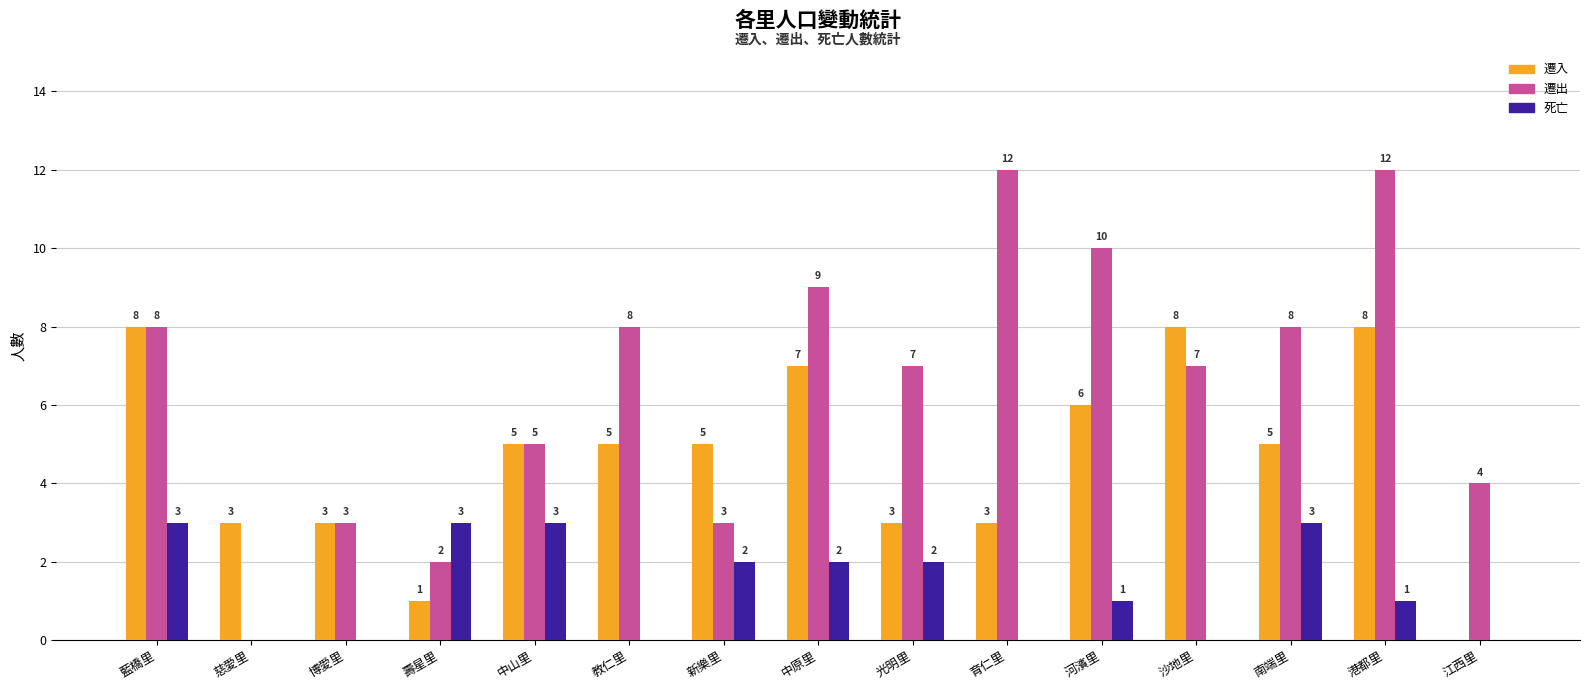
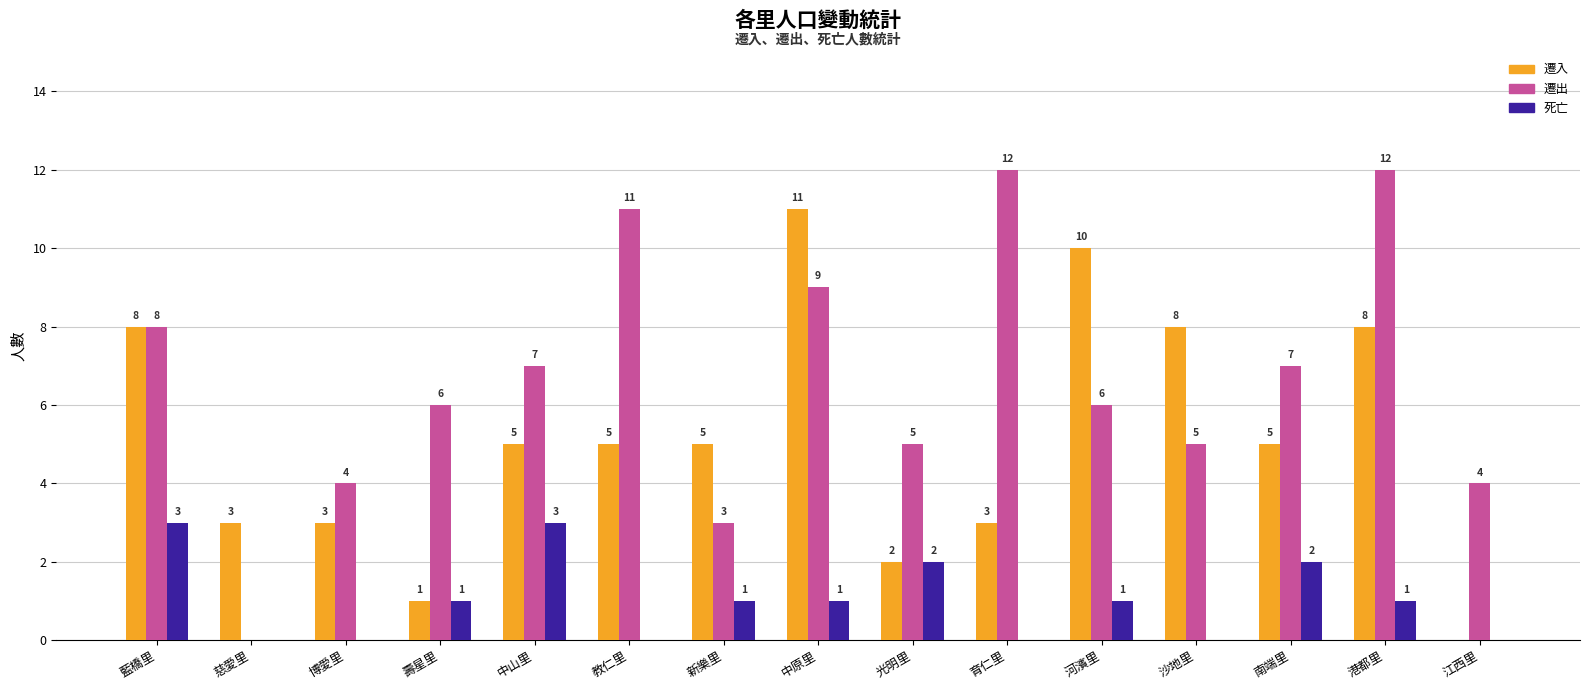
遷出, 博愛里: 3 -> 4
遷出, 壽星里: 2 -> 6
死亡, 壽星里: 3 -> 1
遷出, 中山里: 5 -> 7
遷出, 教仁里: 8 -> 11
死亡, 新樂里: 2 -> 1
遷入, 中原里: 7 -> 11
死亡, 中原里: 2 -> 1
遷入, 光明里: 3 -> 2
遷出, 光明里: 7 -> 5
遷入, 河濱里: 6 -> 10
遷出, 河濱里: 10 -> 6
遷出, 沙地里: 7 -> 5
遷出, 南端里: 8 -> 7
死亡, 南端里: 3 -> 2
